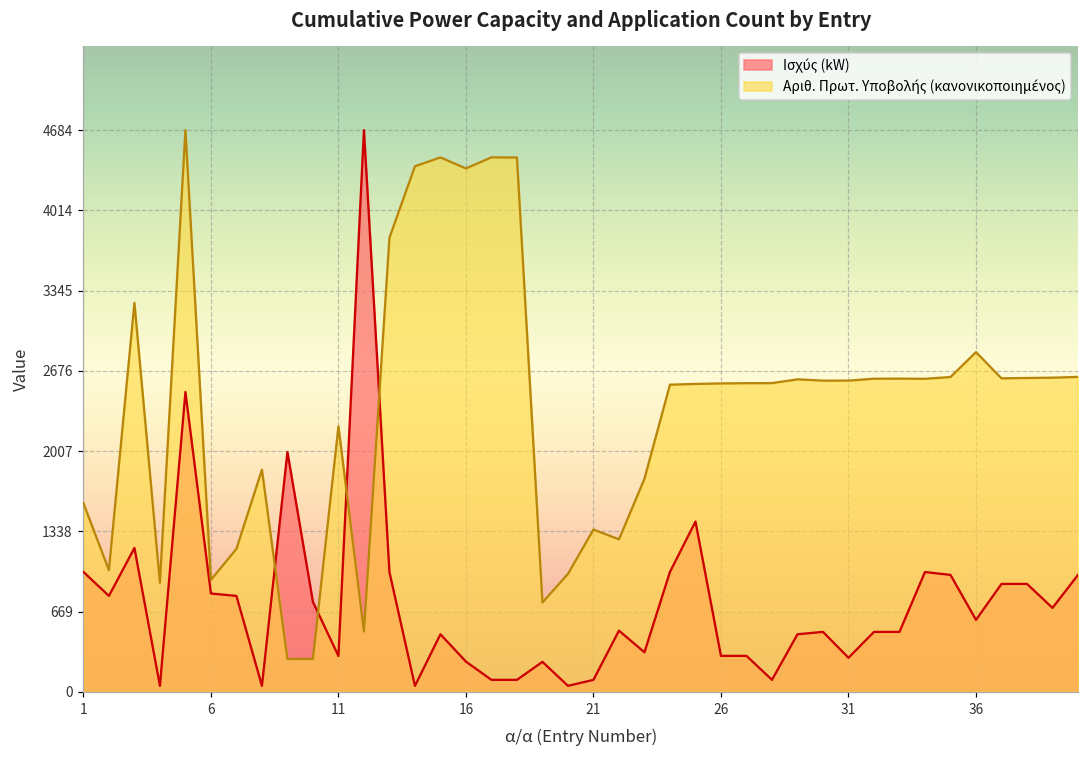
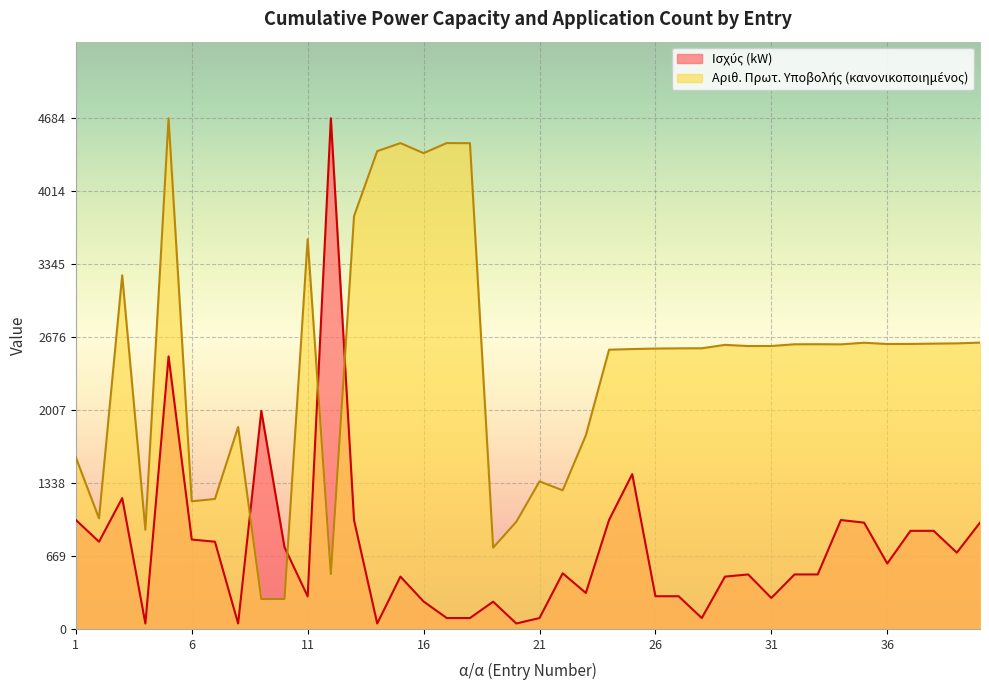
Αριθ. Πρωτ. Υποβολής (κανονικοποιημένος), 6: 930 -> 1170
Αριθ. Πρωτ. Υποβολής (κανονικοποιημένος), 11: 2210 -> 3570
Αριθ. Πρωτ. Υποβολής (κανονικοποιημένος), 36: 2830 -> 2610
